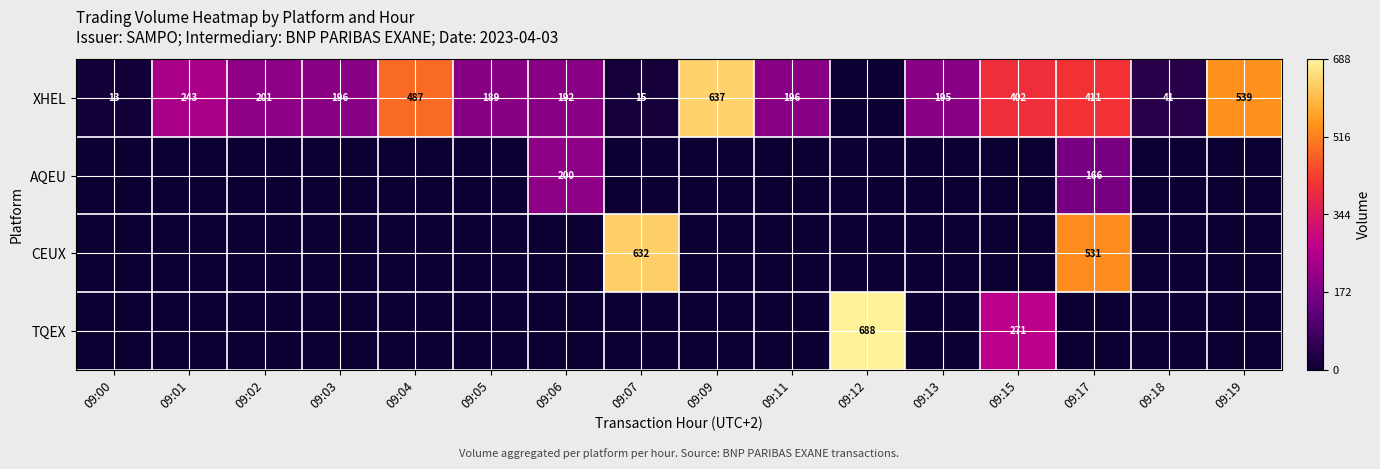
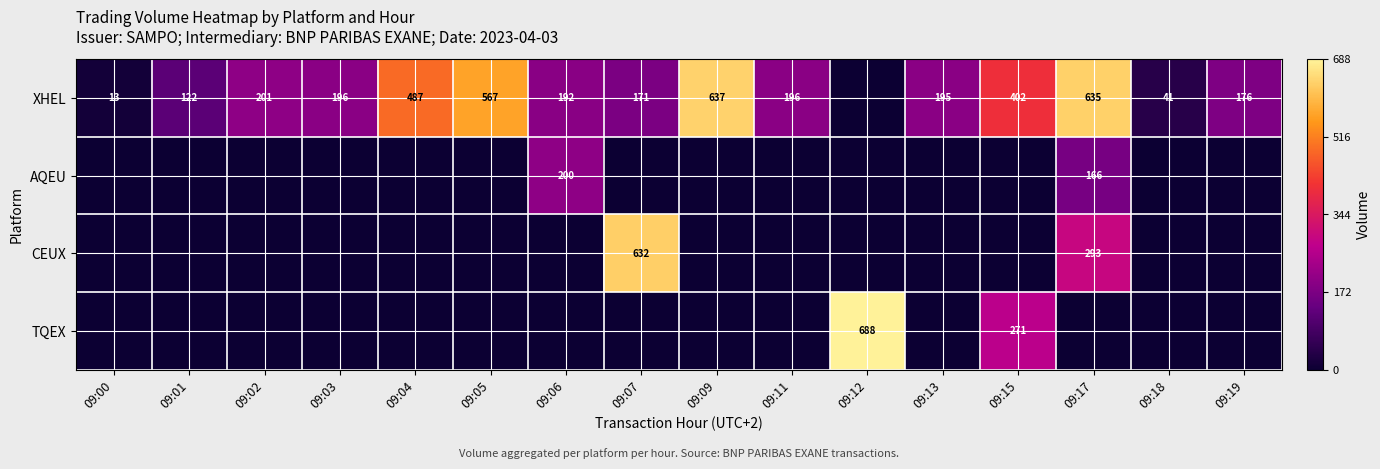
XHEL, 09:01: 243 -> 122
XHEL, 09:05: 189 -> 567
XHEL, 09:07: 15 -> 171
XHEL, 09:17: 411 -> 635
XHEL, 09:19: 539 -> 176
CEUX, 09:17: 531 -> 293
